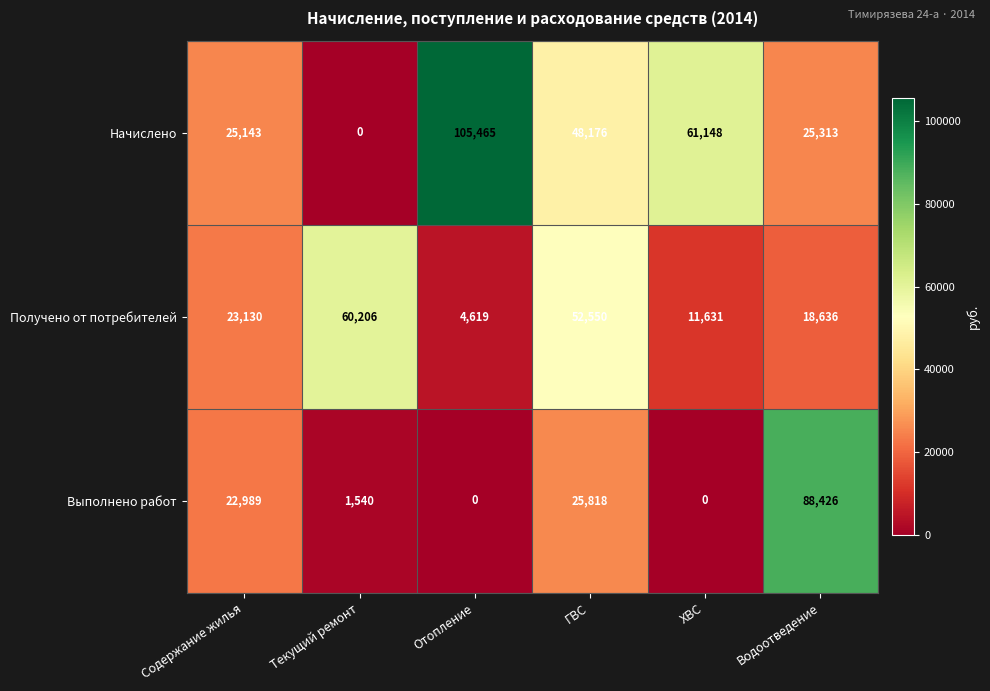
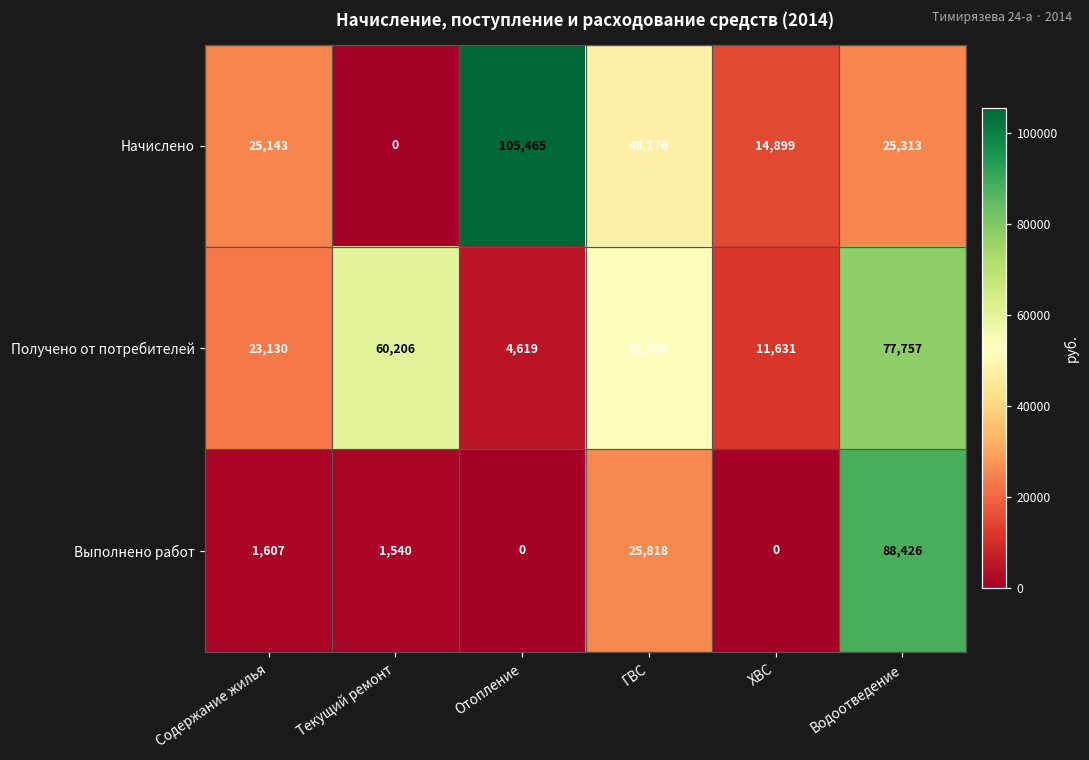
Начислено, ХВС: 61,148 -> 14,899
Получено от потребителей, Водоотведение: 18,636 -> 77,757
Выполнено работ, Содержание жилья: 22,989 -> 1,607
